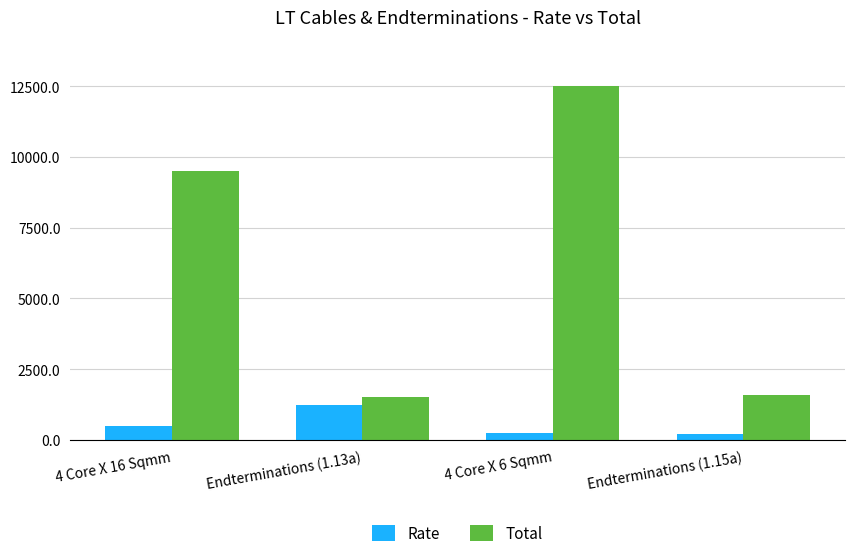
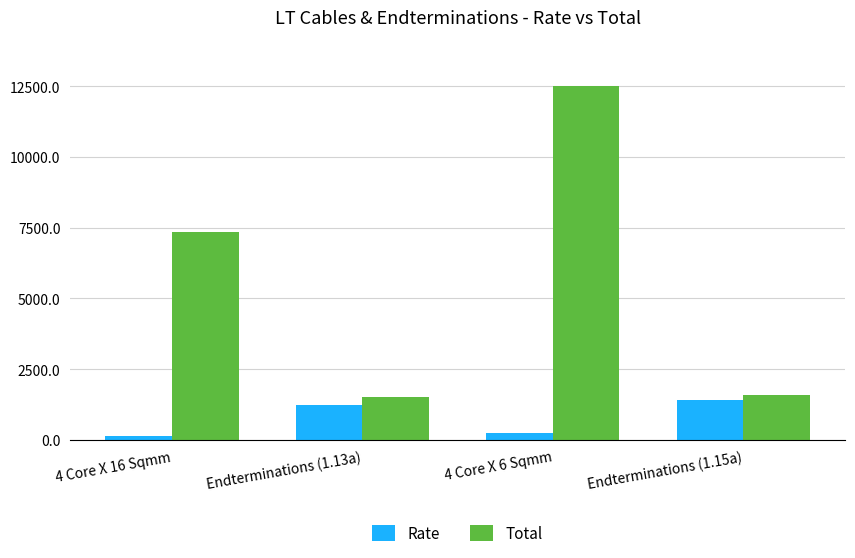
Rate, 4 Core X 16 Sqmm: 500 -> 200
Total, 4 Core X 16 Sqmm: 9500 -> 7300
Rate, Endterminations (1.15a): 200 -> 1400
